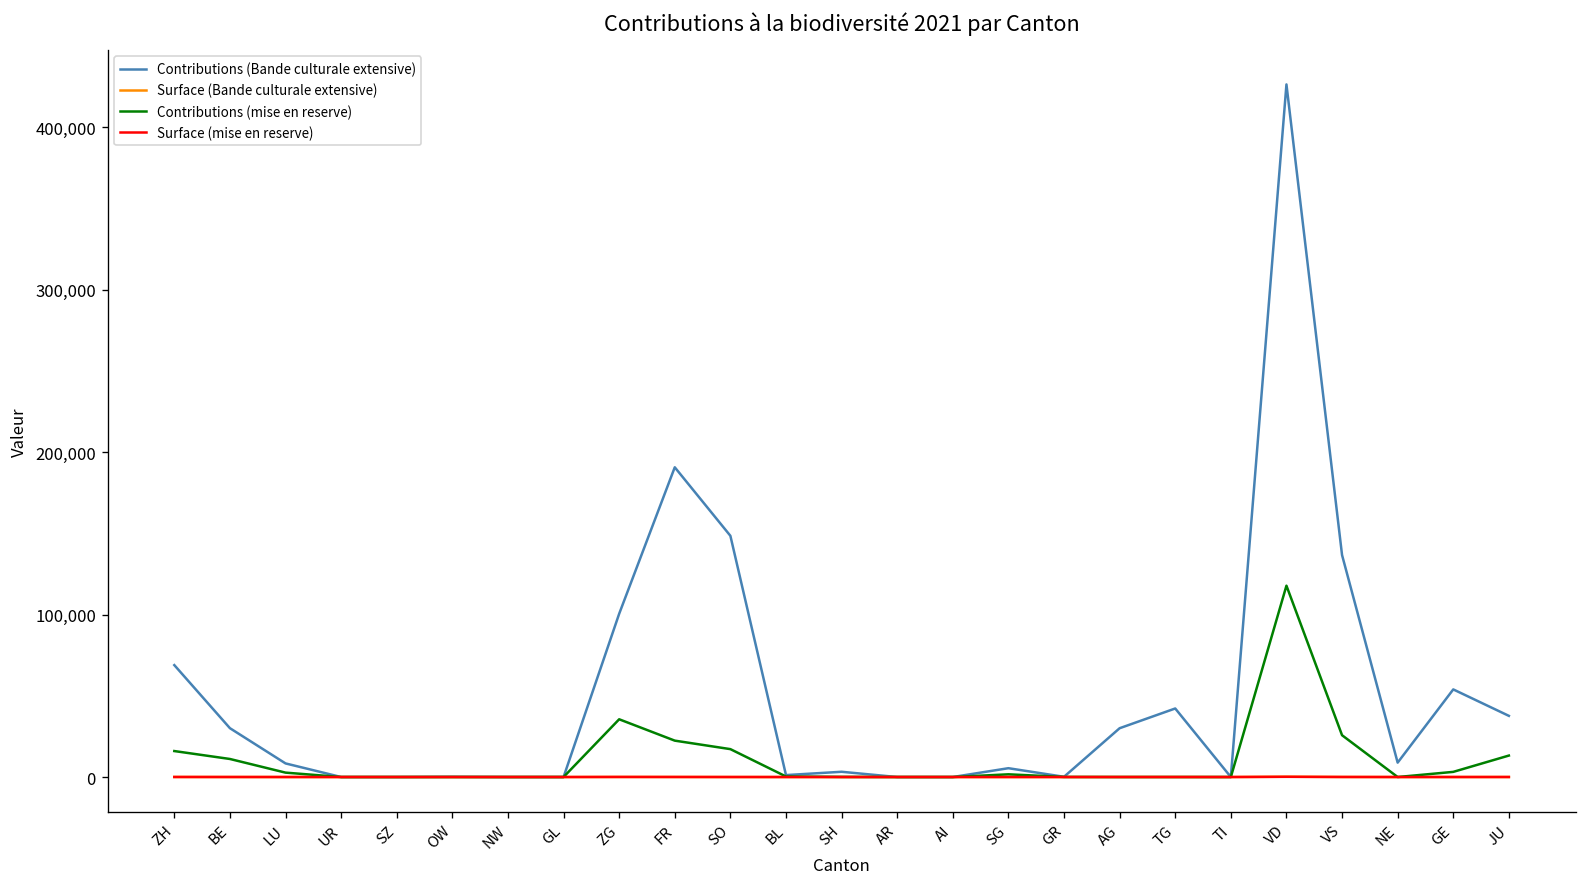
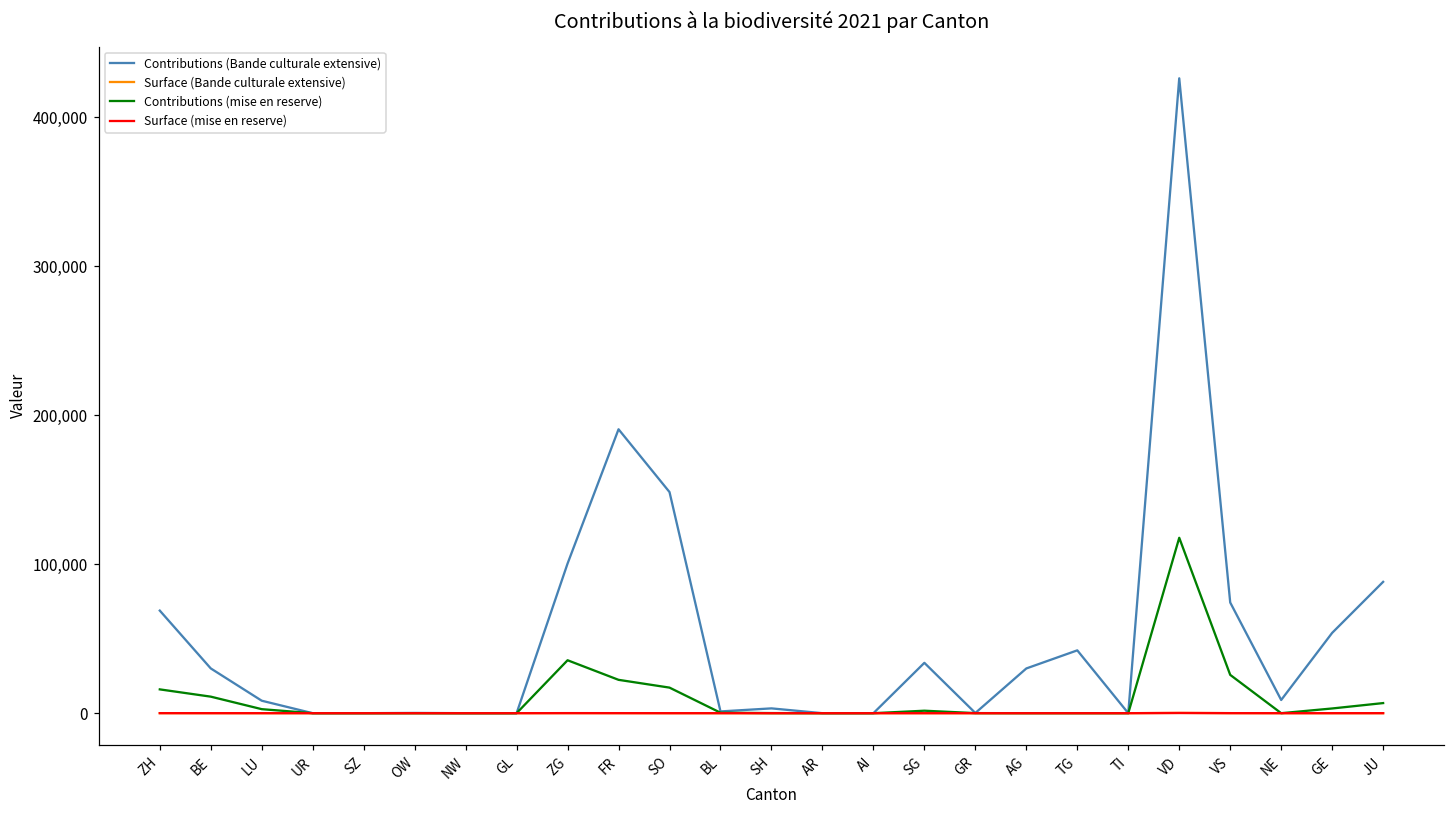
Contributions (Bande culturale extensive), SG: 5,000 -> 34,000
Contributions (Bande culturale extensive), VS: 137,000 -> 74,000
Contributions (Bande culturale extensive), JU: 38,000 -> 88,000
Contributions (mise en reserve), JU: 13,000 -> 7,000
